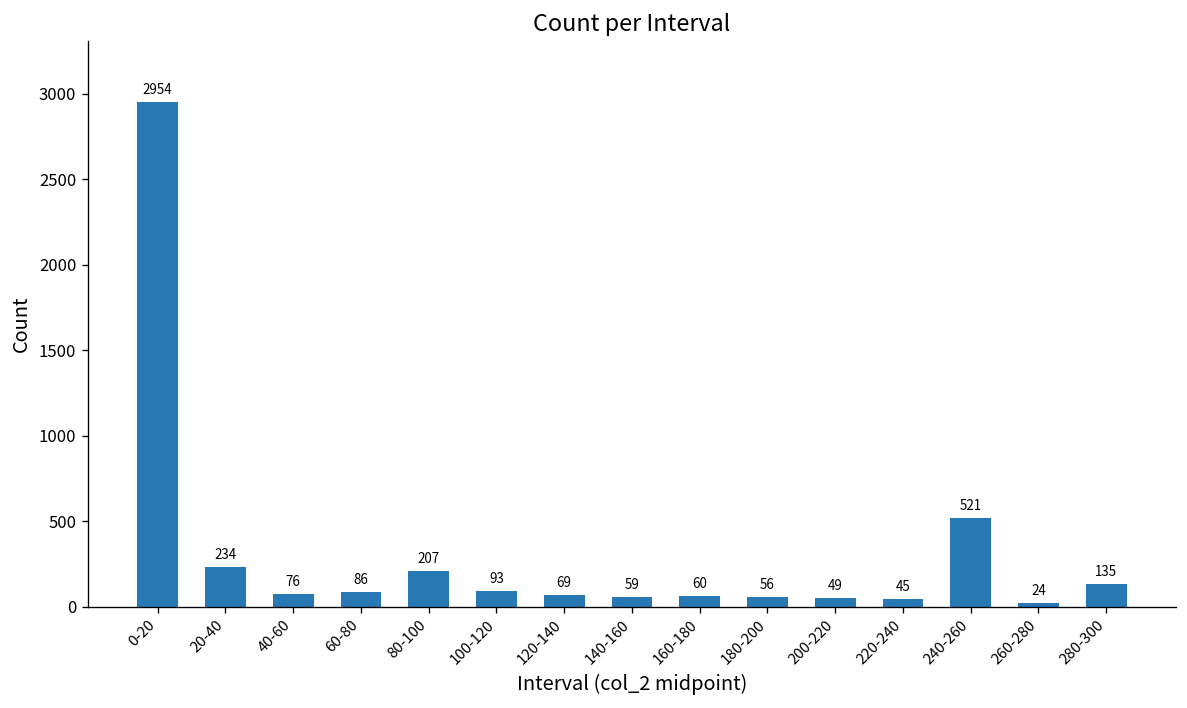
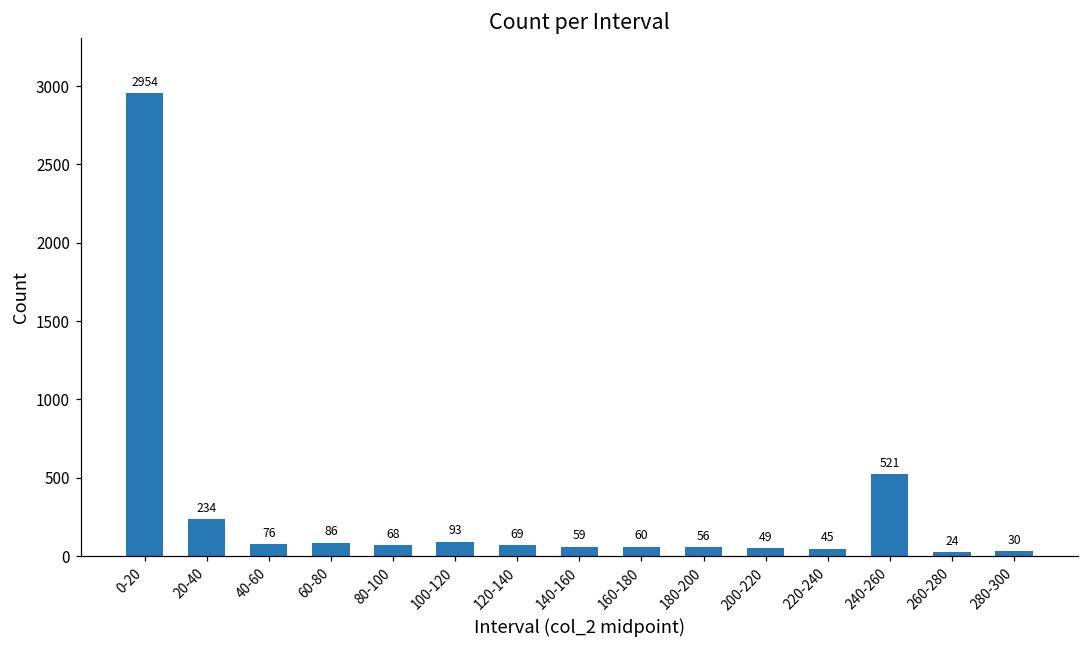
80-100: 207 -> 68
280-300: 135 -> 30
